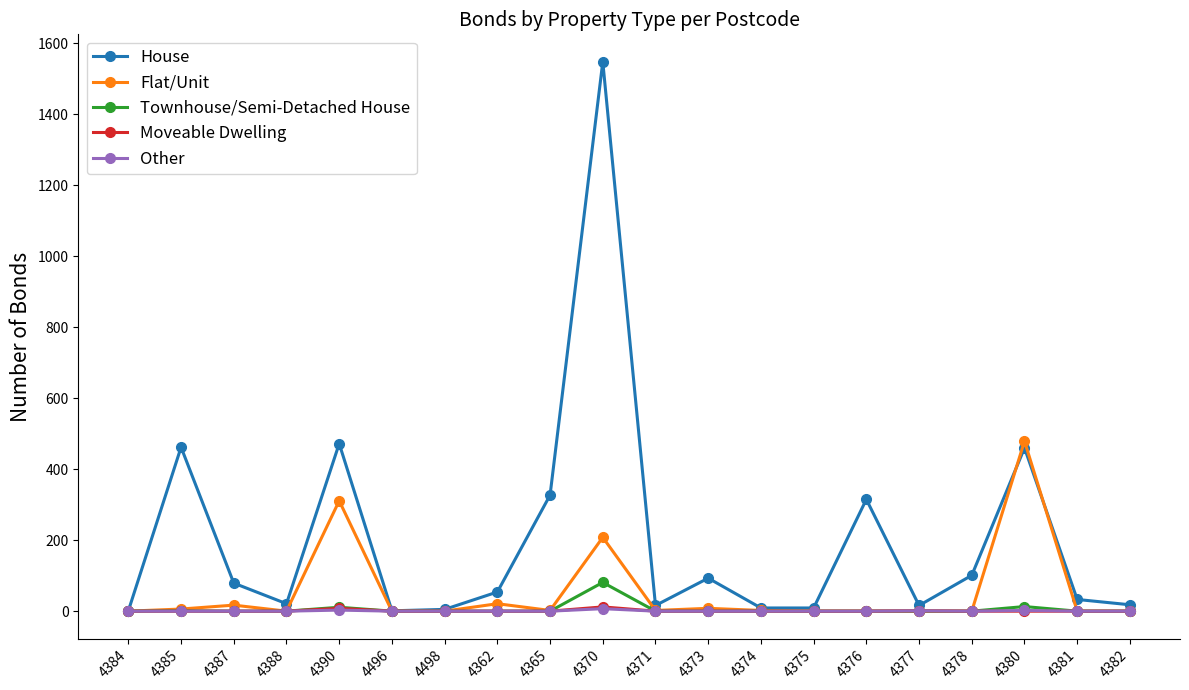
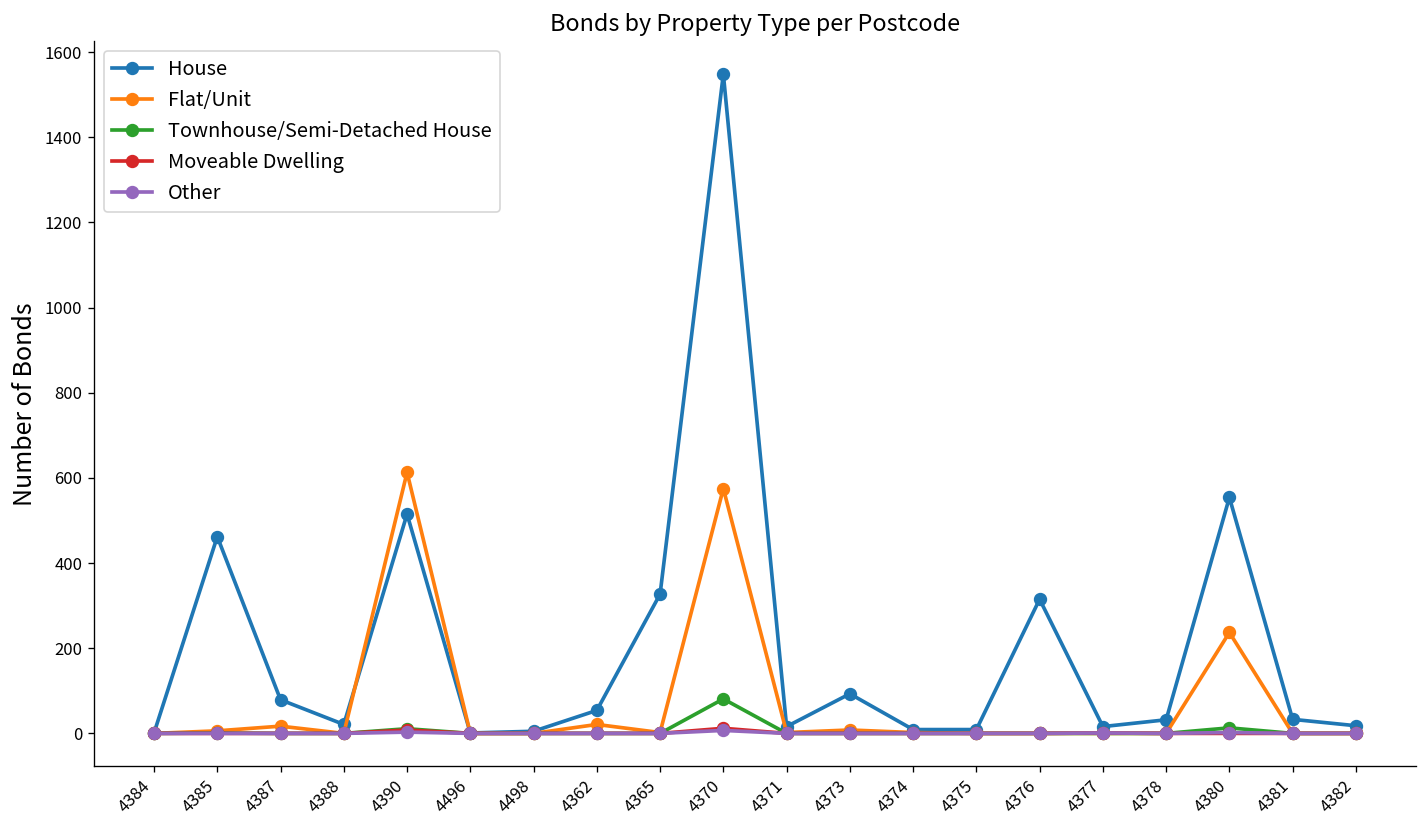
House, 4390: 470 -> 520
Flat/Unit, 4390: 310 -> 610
Flat/Unit, 4370: 210 -> 580
House, 4378: 100 -> 30
House, 4380: 460 -> 550
Flat/Unit, 4380: 480 -> 240
